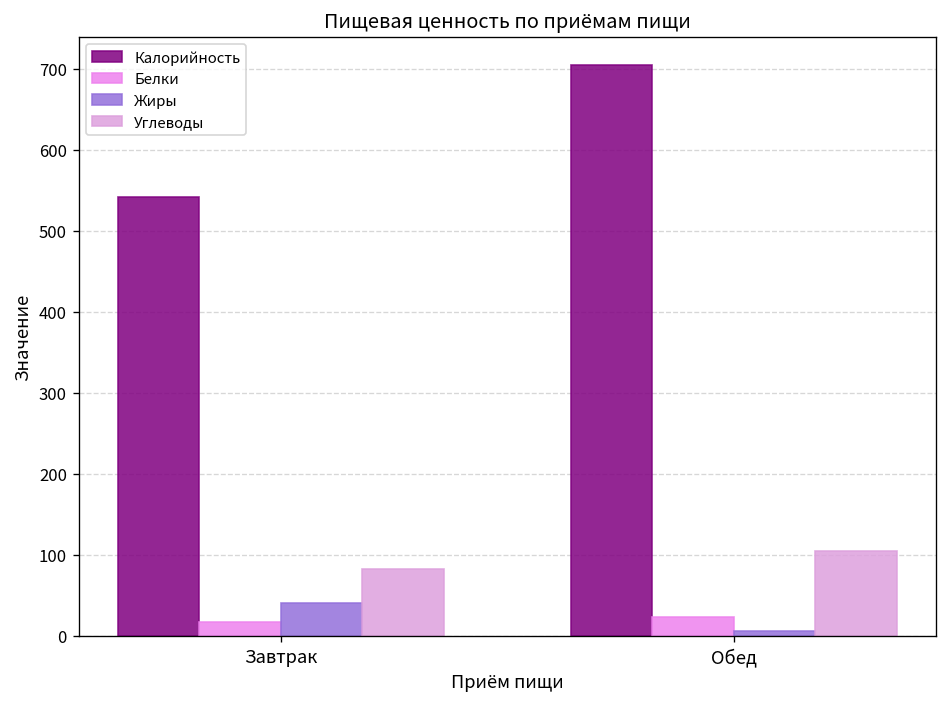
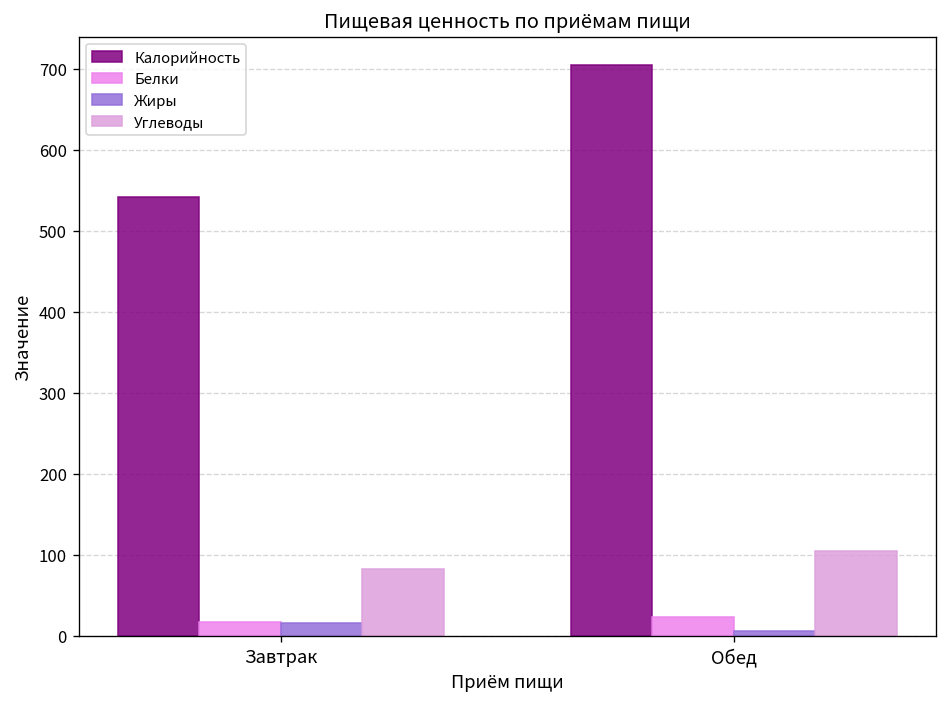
Жиры, Завтрак: 40 -> 20
